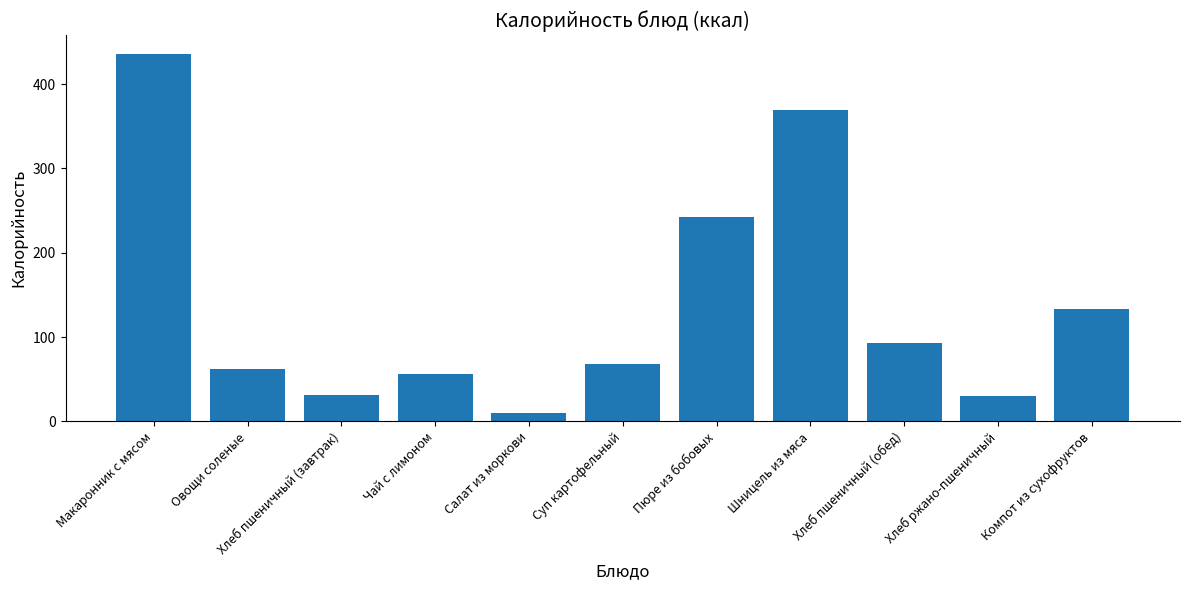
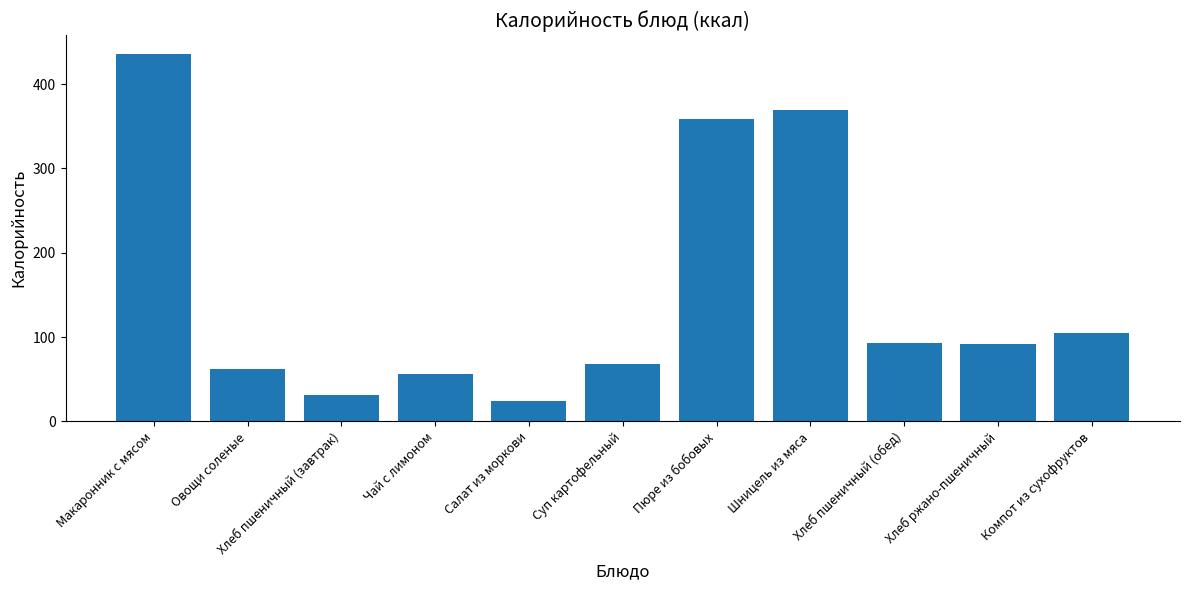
Салат из моркови: 10 -> 20
Пюре из бобовых: 240 -> 360
Хлеб ржано-пшеничный: 30 -> 90
Компот из сухофруктов: 130 -> 100
